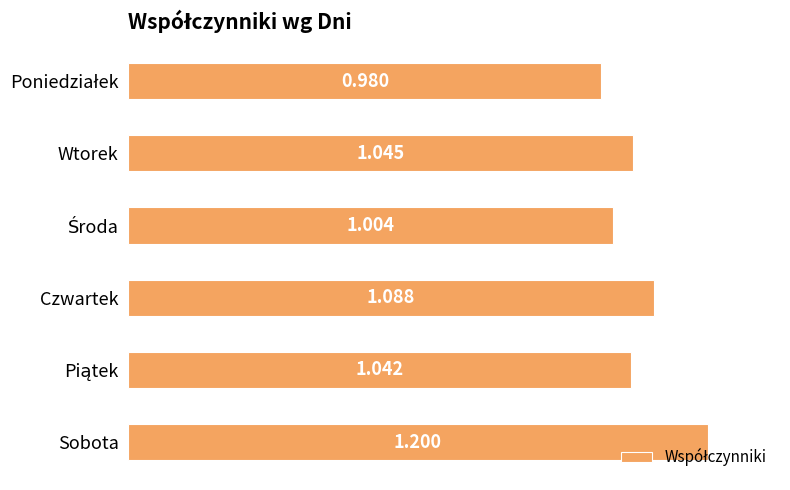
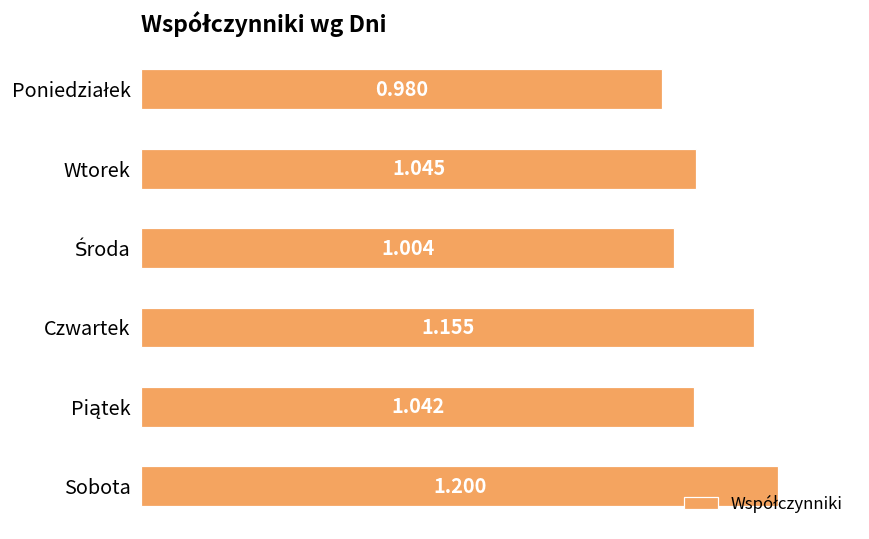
Czwartek: 1.088 -> 1.155
